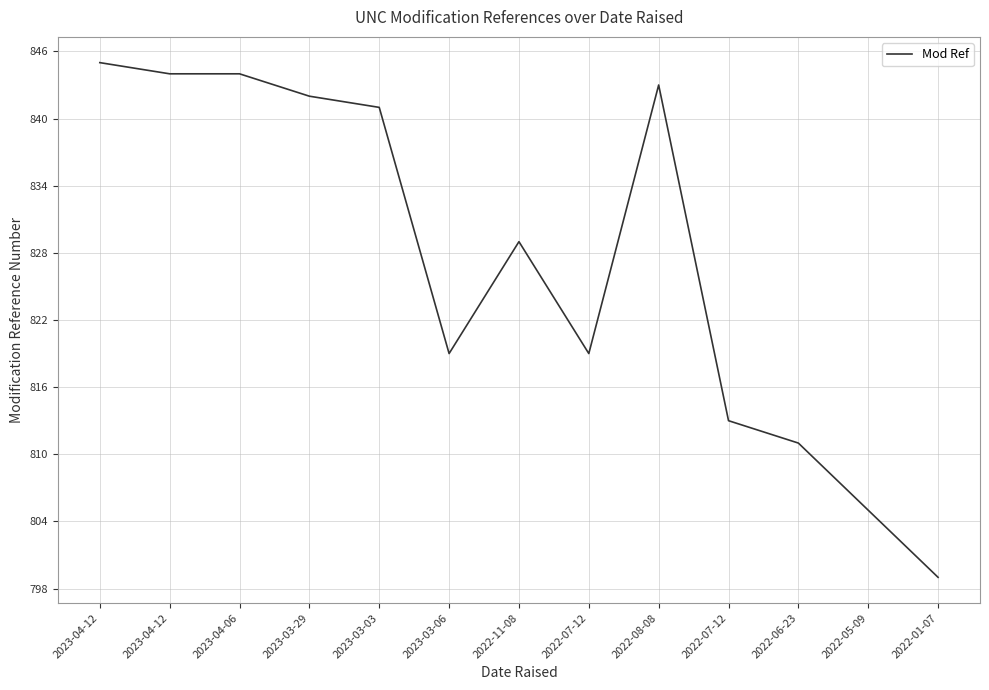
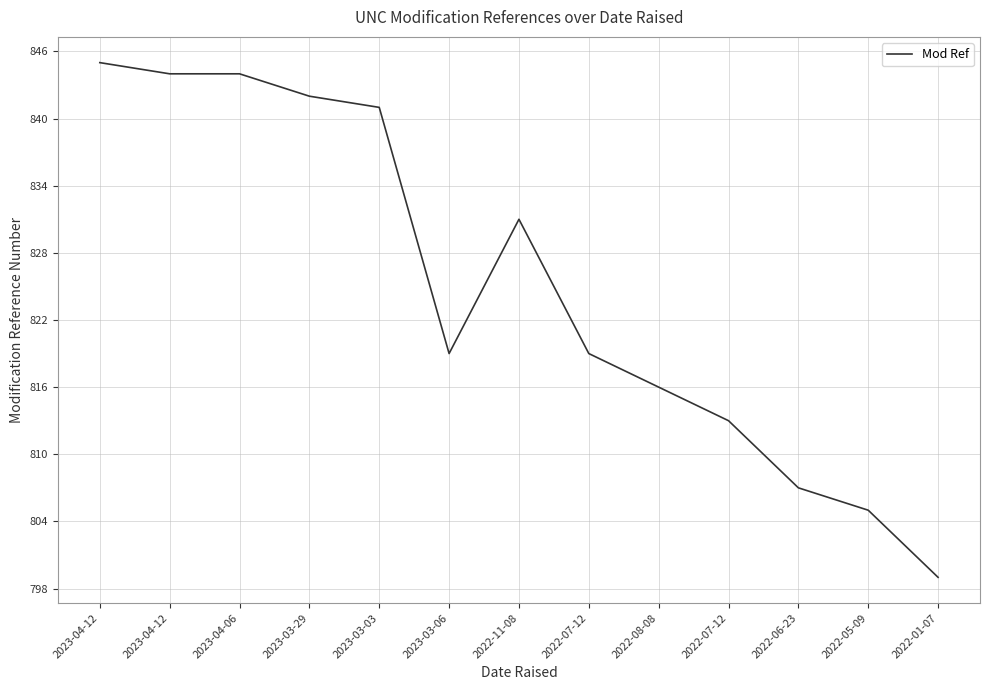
2022-11-08: 829 -> 831
2022-08-08: 843 -> 816
2022-06-23: 811 -> 807
